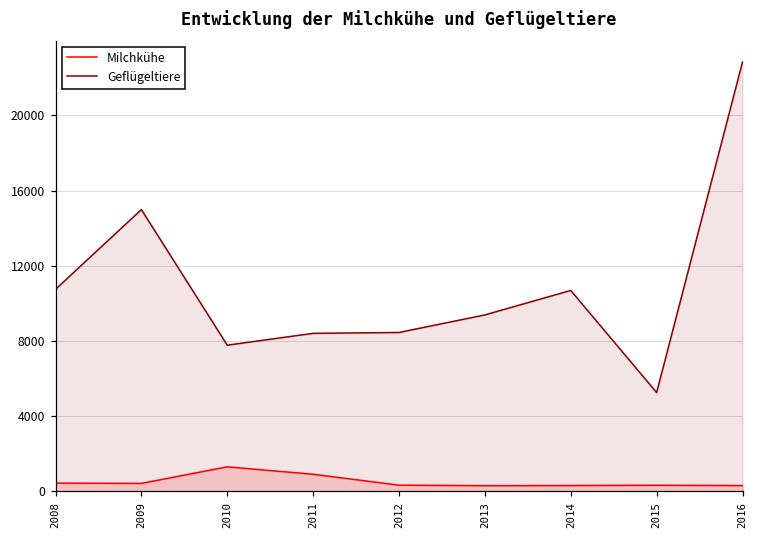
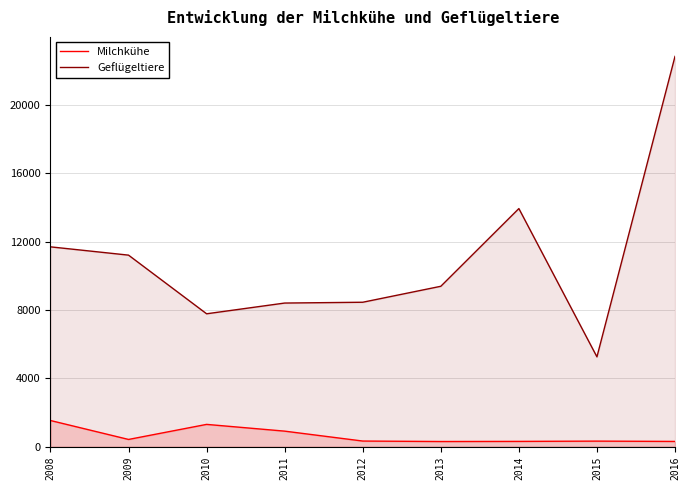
Milchkühe, 2008: 400 -> 1500
Geflügeltiere, 2008: 10800 -> 11700
Geflügeltiere, 2009: 15000 -> 11200
Geflügeltiere, 2014: 10700 -> 13900
